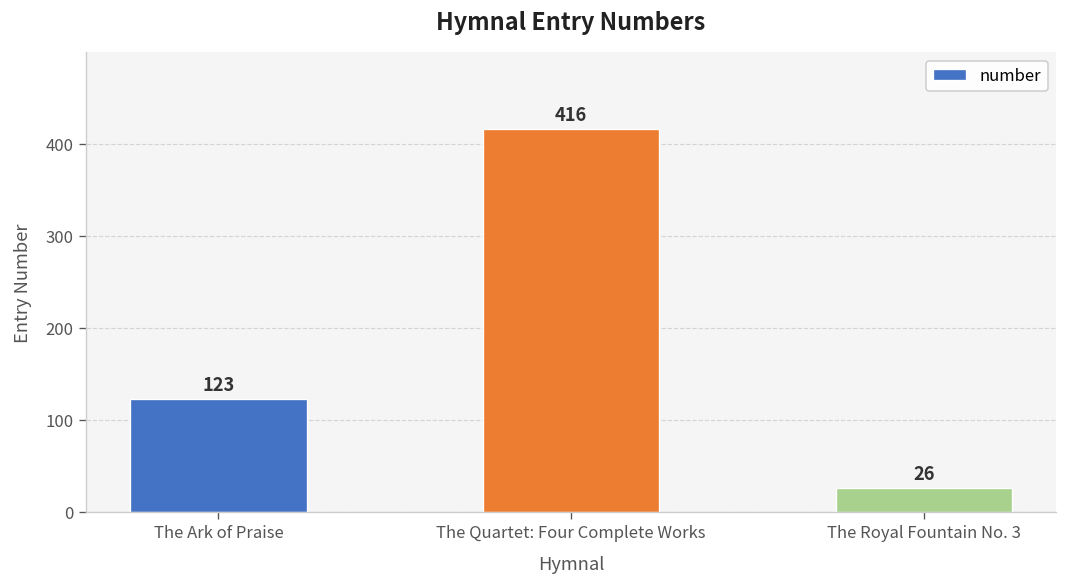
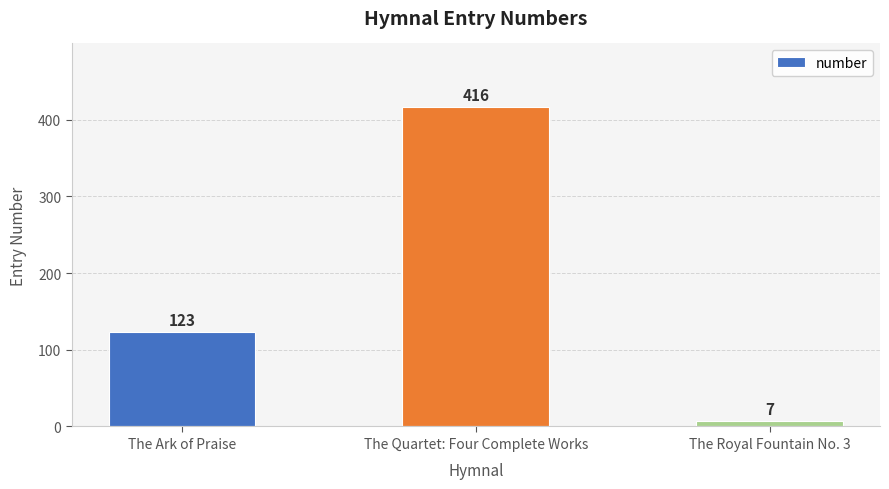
The Royal Fountain No. 3: 26 -> 7
